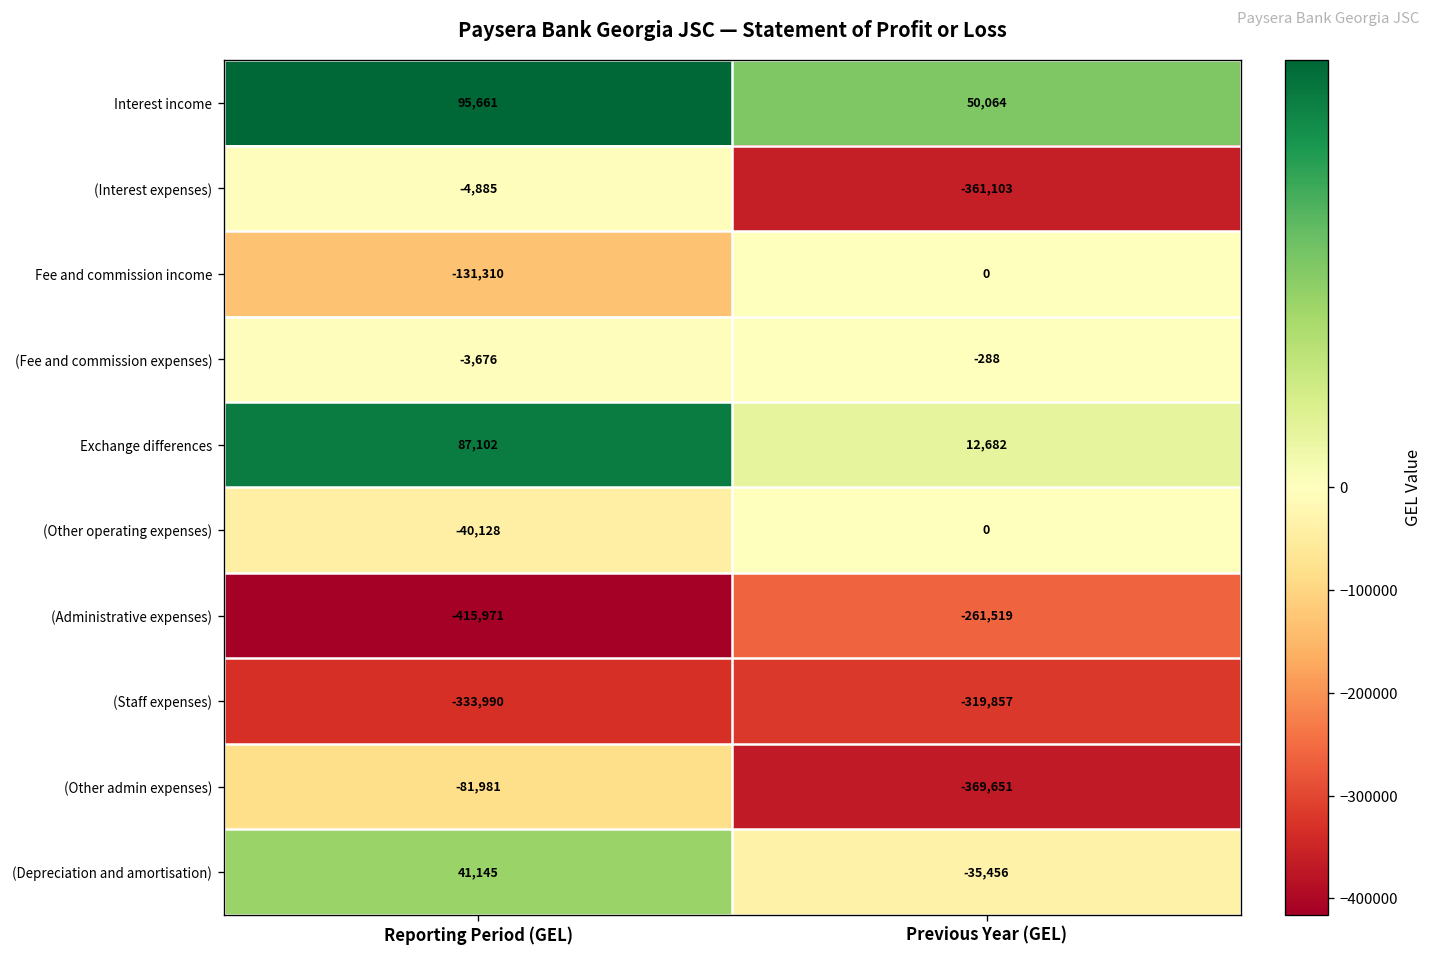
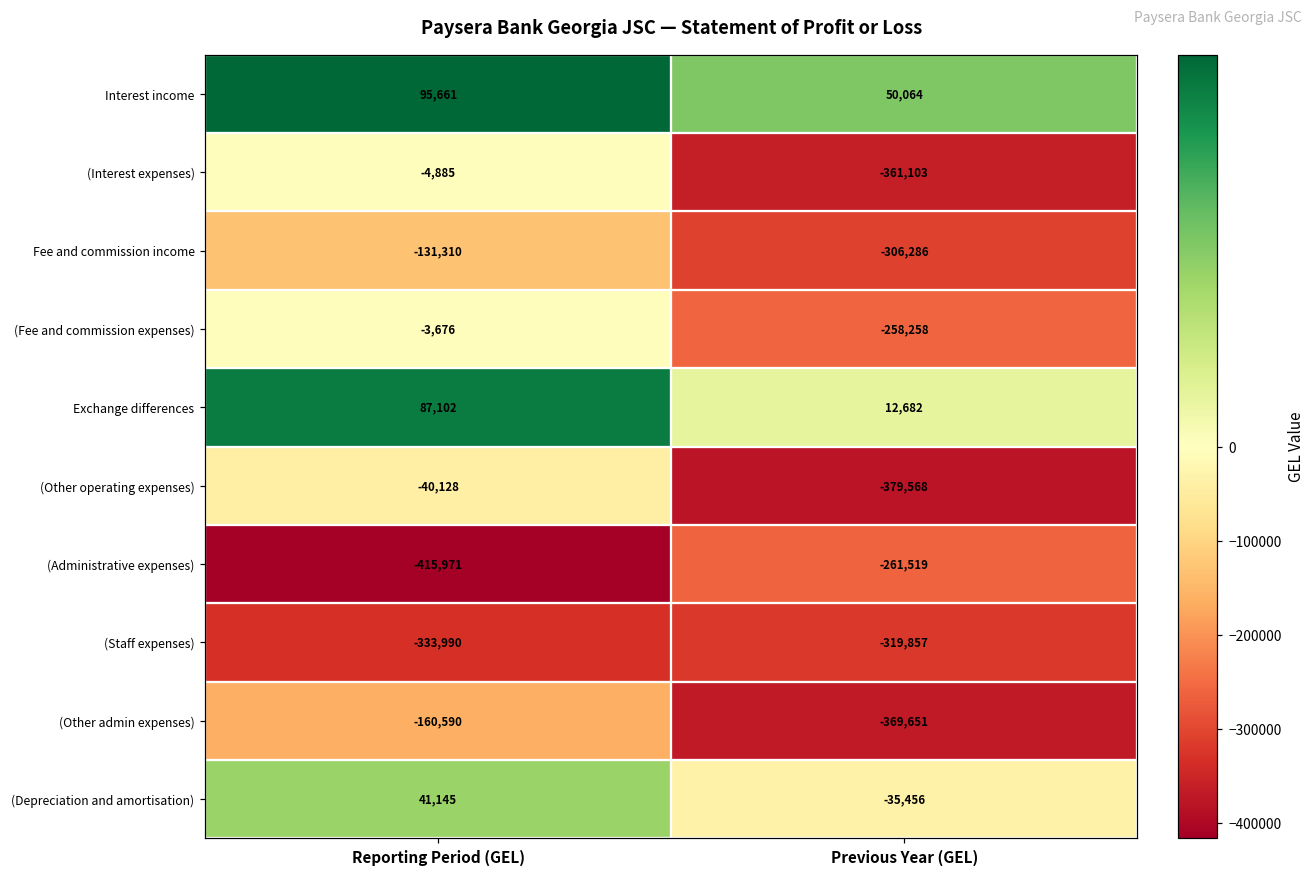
Fee and commission income, Previous Year (GEL): 0 -> -306,286
(Fee and commission expenses), Previous Year (GEL): -288 -> -258,258
(Other operating expenses), Previous Year (GEL): 0 -> -379,568
(Other admin expenses), Reporting Period (GEL): -81,981 -> -160,590
